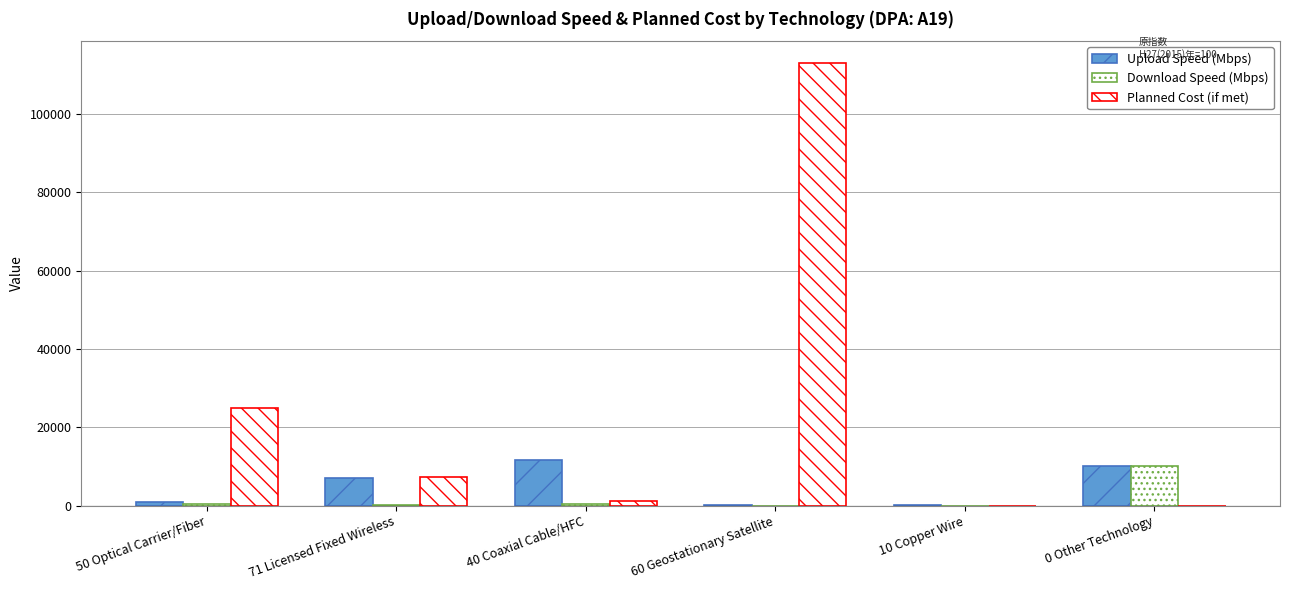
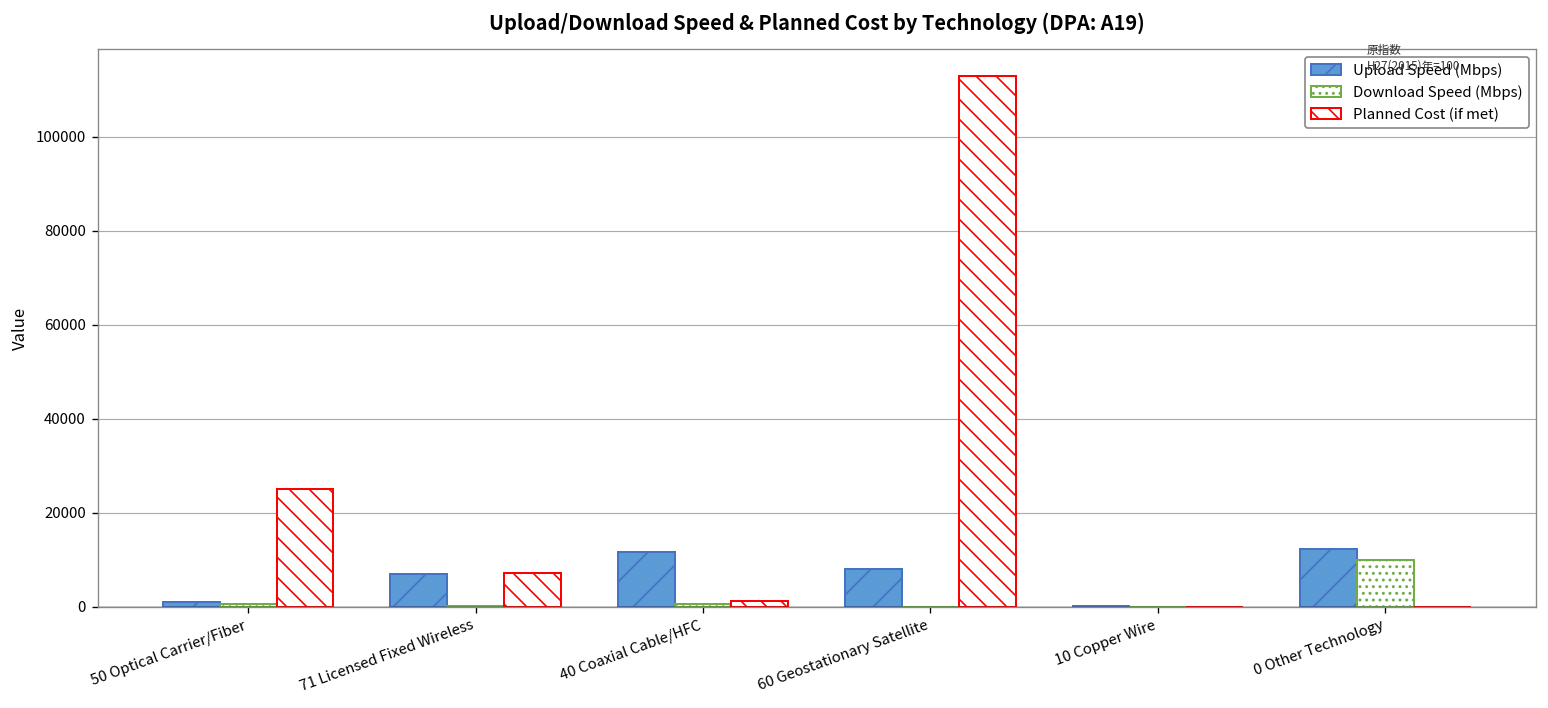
Upload Speed (Mbps), 60 Geostationary Satellite: 0 -> 8000
Upload Speed (Mbps), 0 Other Technology: 10000 -> 12000
